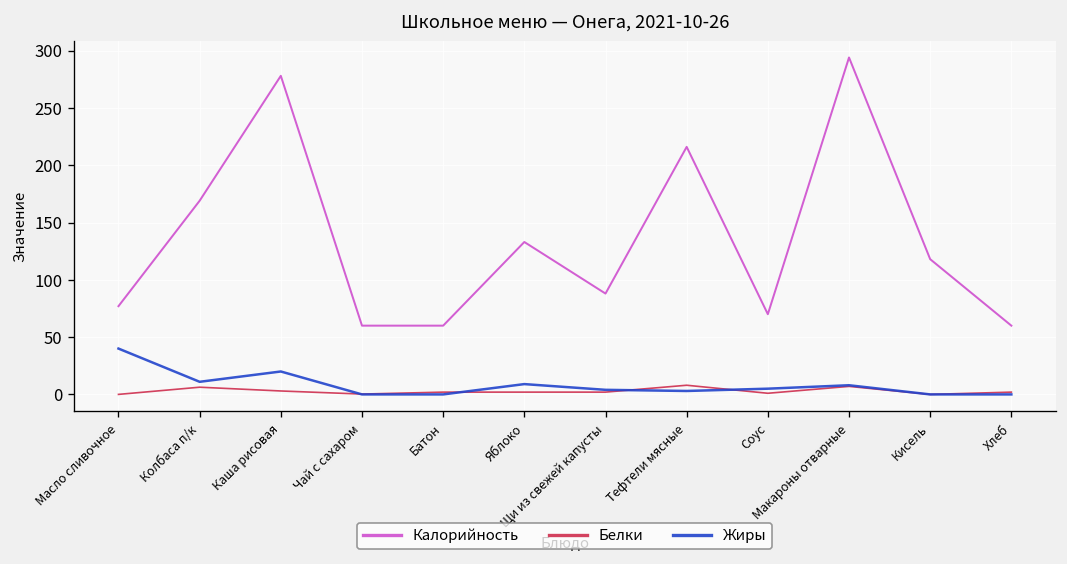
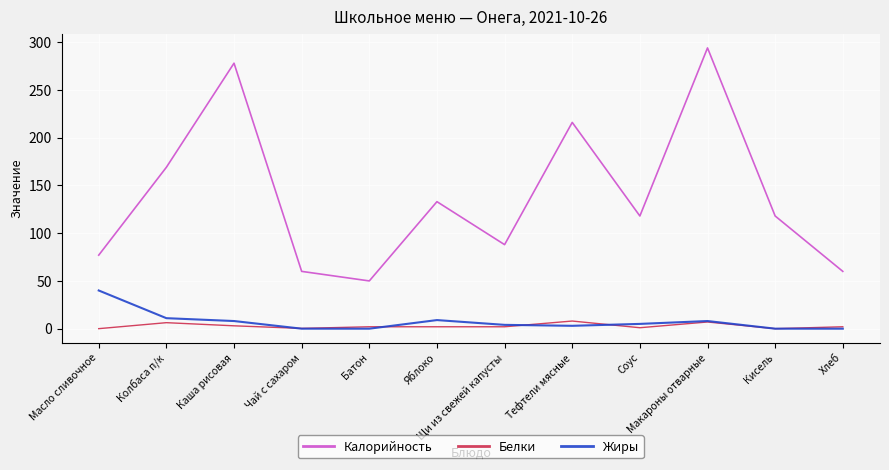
Жиры, Каша рисовая: 20 -> 10
Калорийность, Батон: 60 -> 50
Калорийность, Соус: 70 -> 120
